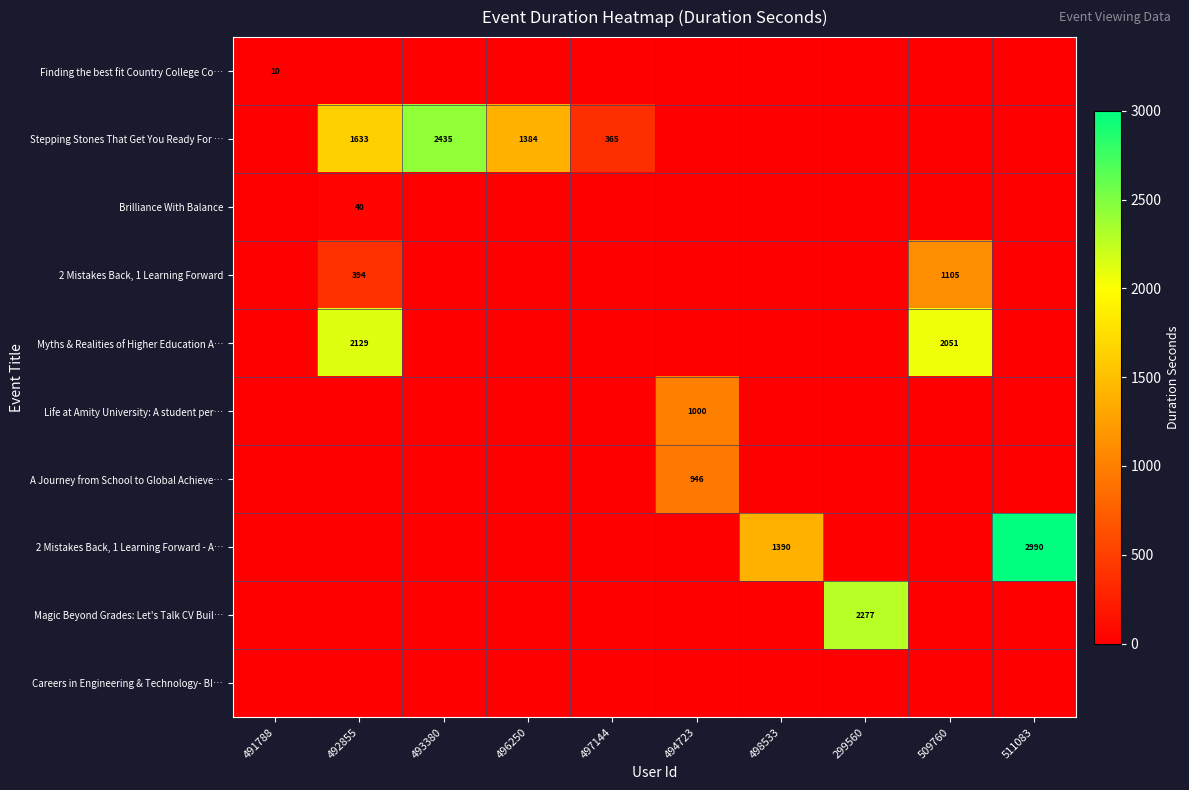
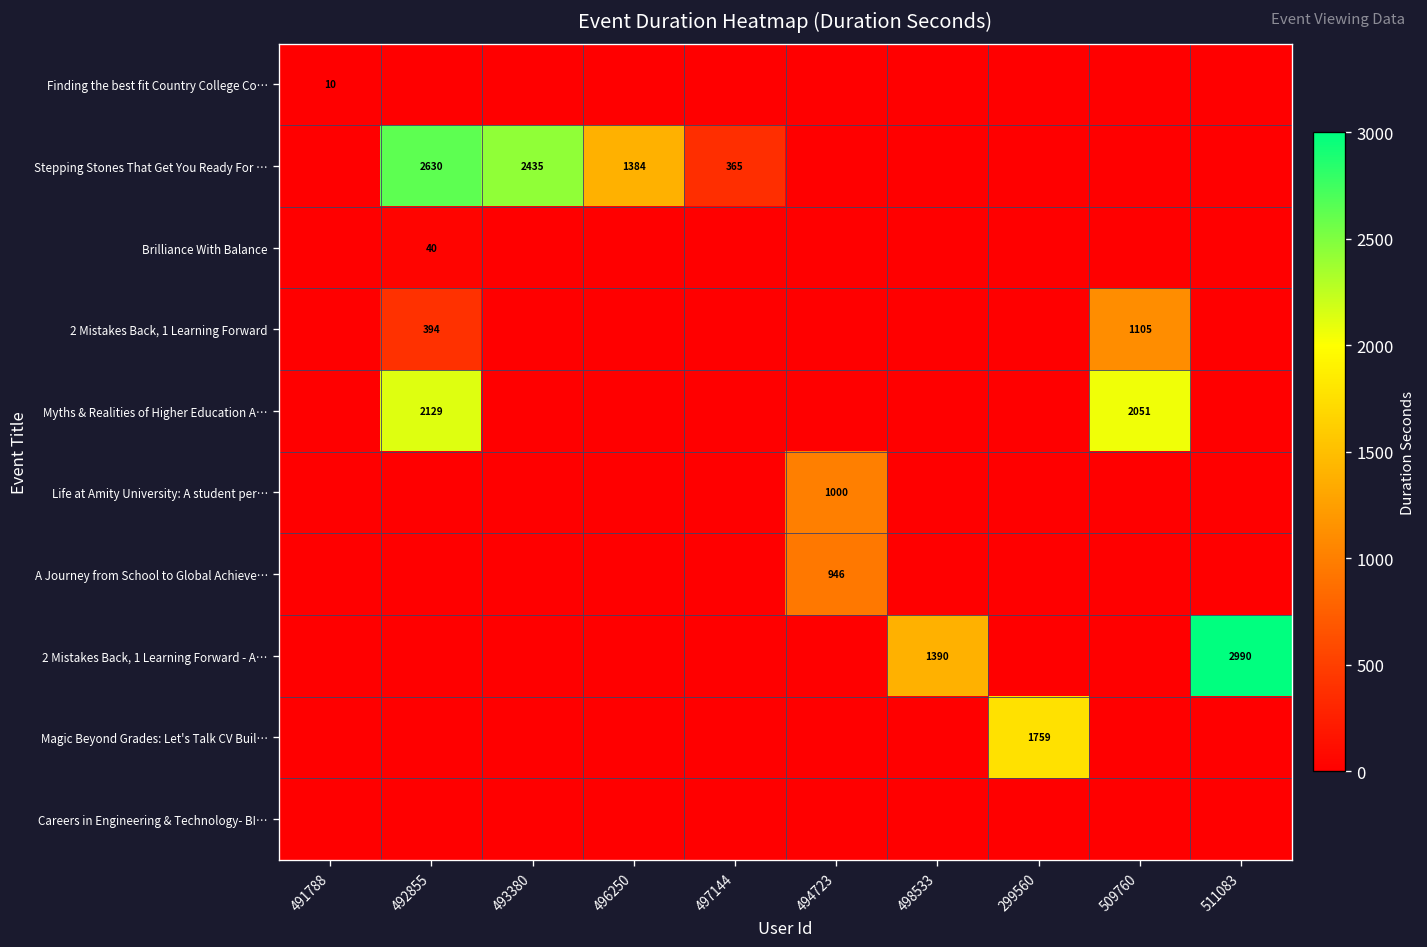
Stepping Stones That Get You Ready For …, 492855: 1633 -> 2630
Magic Beyond Grades: Let's Talk CV Buil…, 299560: 2277 -> 1759
